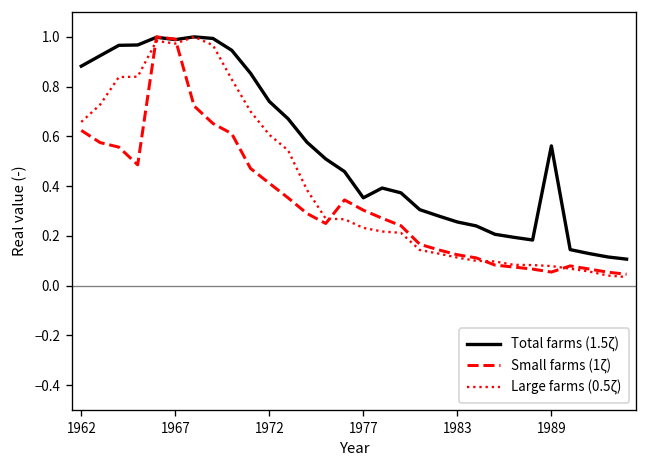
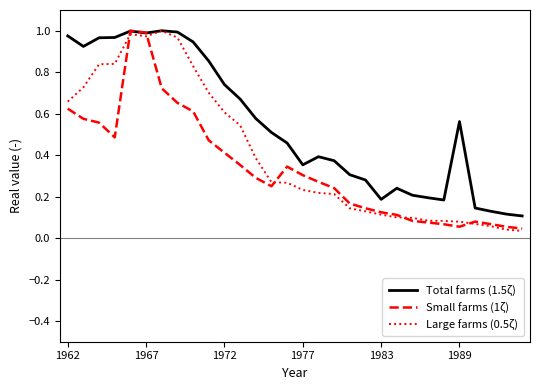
Total farms (1.5ζ), 1962: 0.88 -> 0.98
Total farms (1.5ζ), 1983: 0.26 -> 0.19
